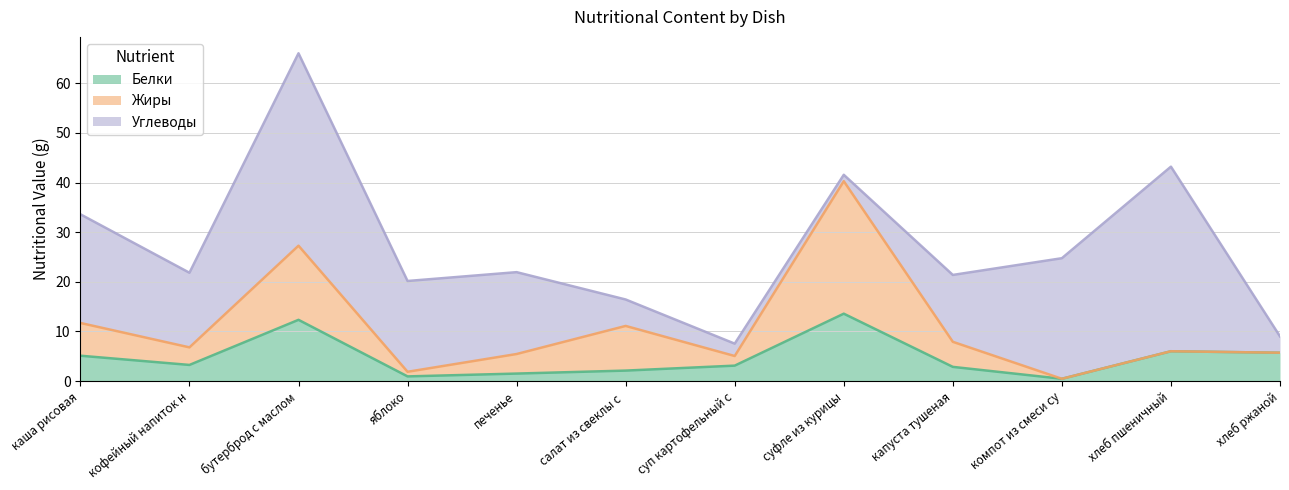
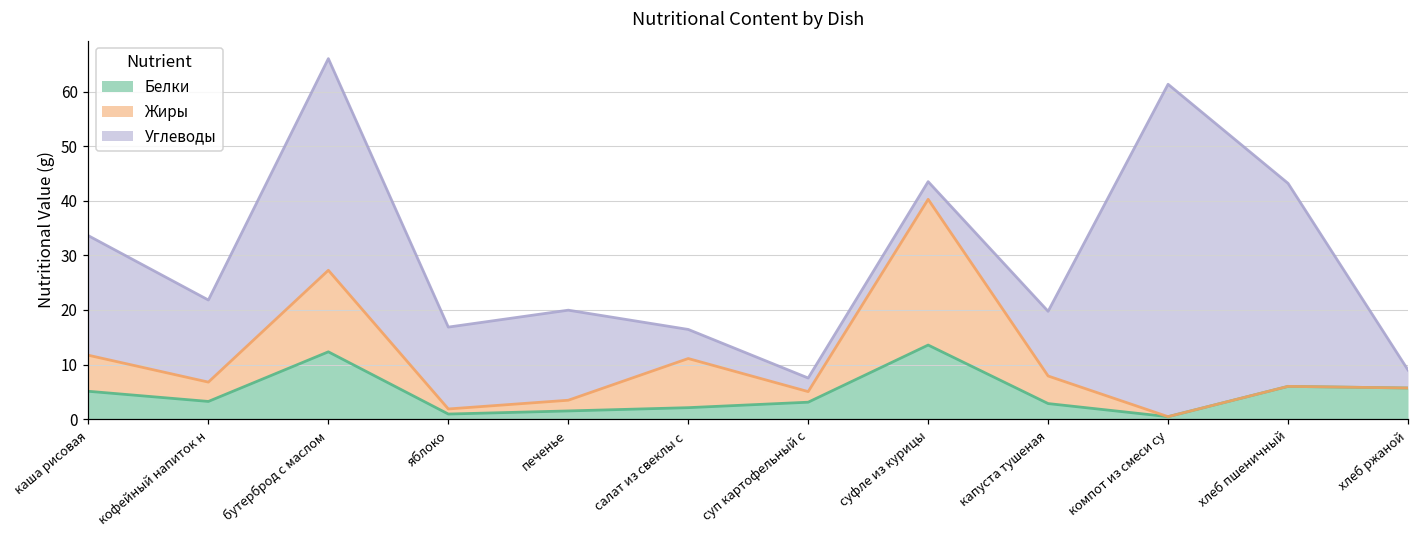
Углеводы, яблоко: 18 -> 15
Жиры, печенье: 4 -> 2
Углеводы, суфле из курицы: 1 -> 3
Углеводы, капуста тушеная: 13 -> 12
Углеводы, компот из смеси су: 24 -> 61
